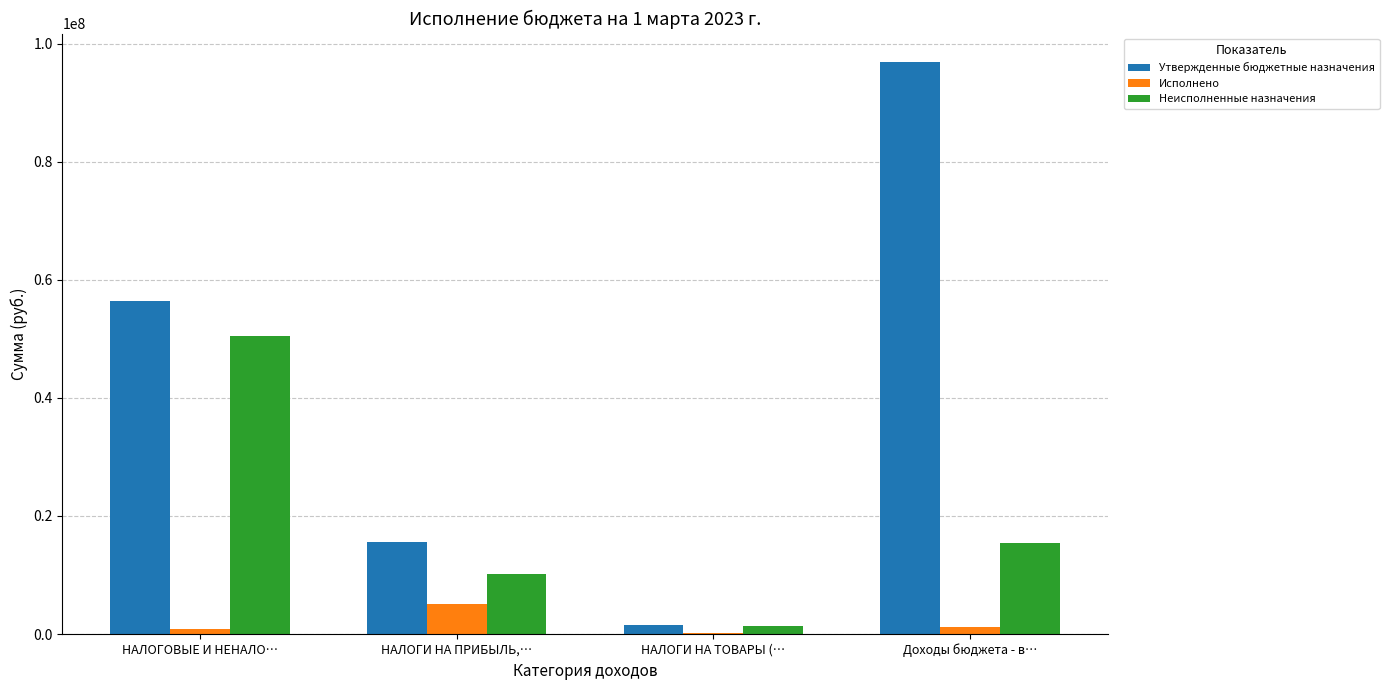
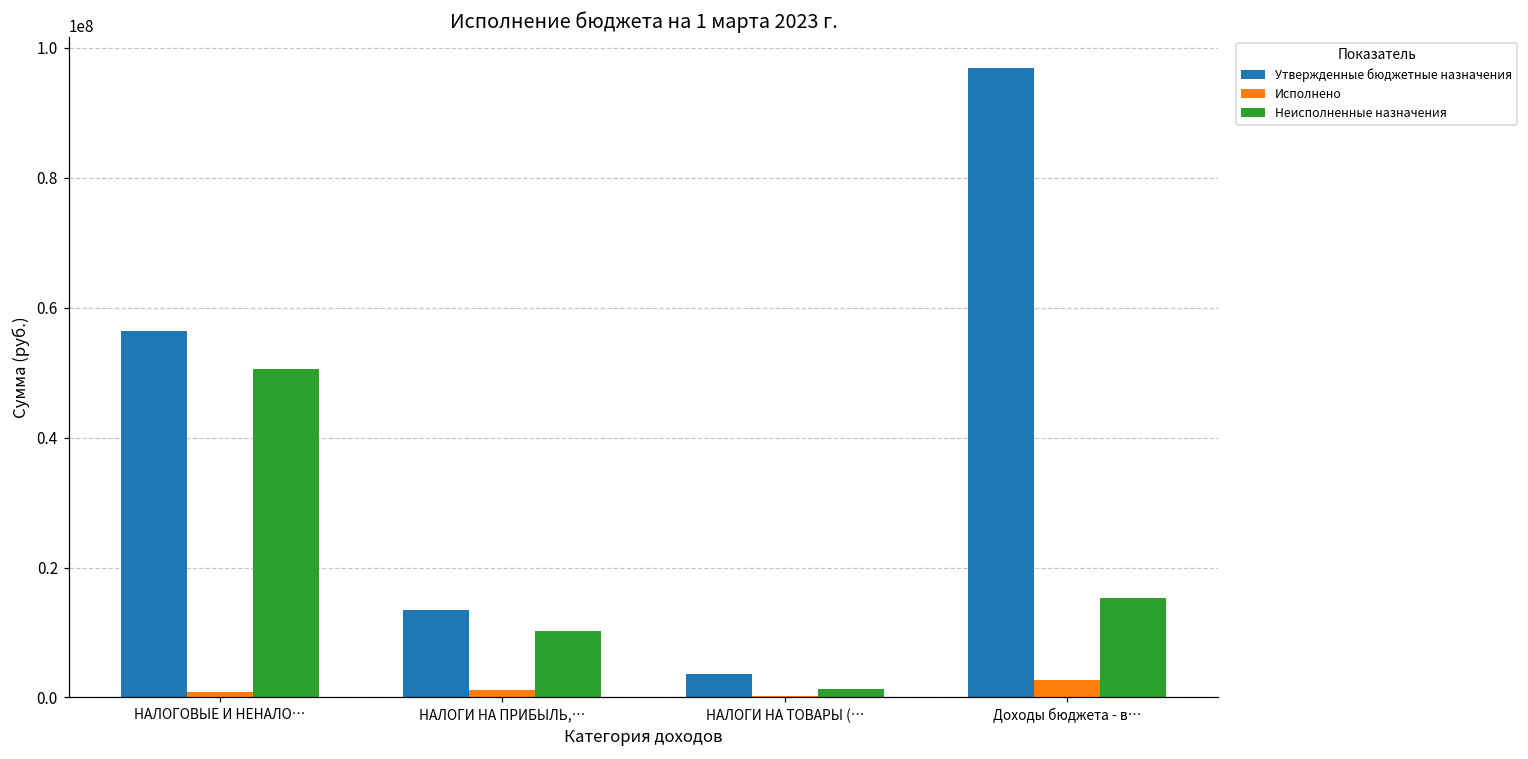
Утвержденные бюджетные назначения, НАЛОГИ НА ПРИБЫЛЬ,…: 16000000 -> 14000000
Исполнено, НАЛОГИ НА ПРИБЫЛЬ,…: 5000000 -> 1000000
Утвержденные бюджетные назначения, НАЛОГИ НА ТОВАРЫ (…: 1000000 -> 4000000
Исполнено, Доходы бюджета - в…: 1000000 -> 3000000
